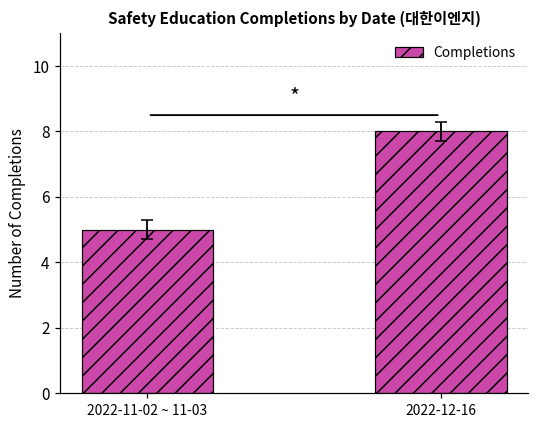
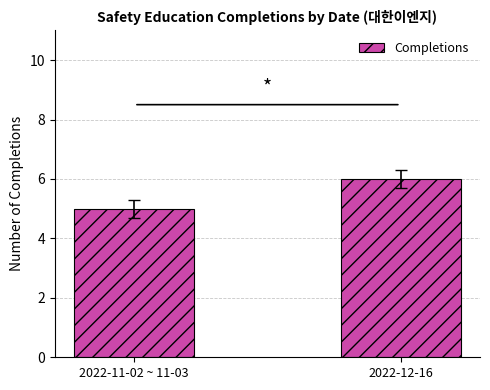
Completions, 2022-12-16: 8 -> 6
